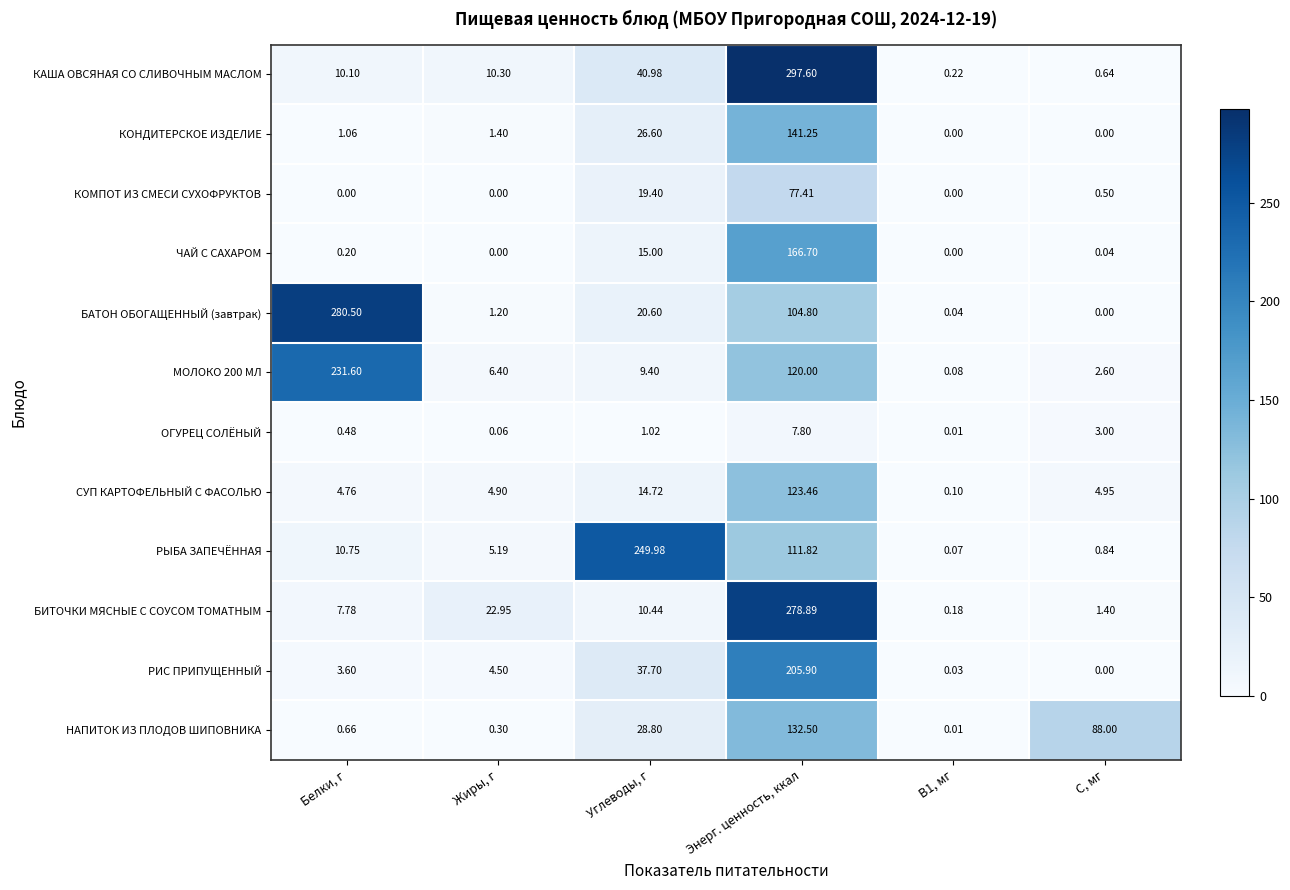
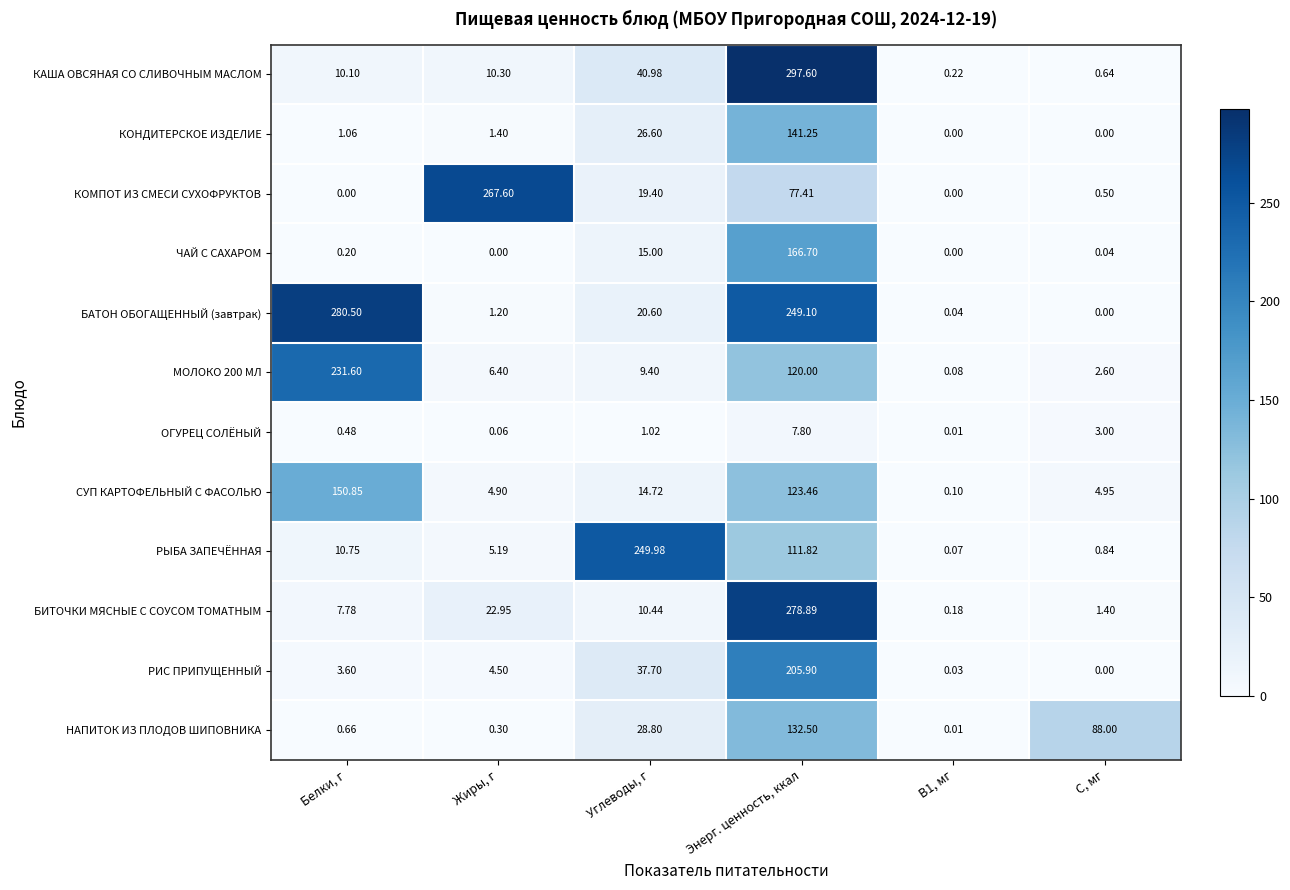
КОМПОТ ИЗ СМЕСИ СУХОФРУКТОВ, Жиры, г: 0.00 -> 267.60
БАТОН ОБОГАЩЕННЫЙ (завтрак), Энерг. ценность, ккал: 104.80 -> 249.10
СУП КАРТОФЕЛЬНЫЙ С ФАСОЛЬЮ, Белки, г: 4.76 -> 150.85
